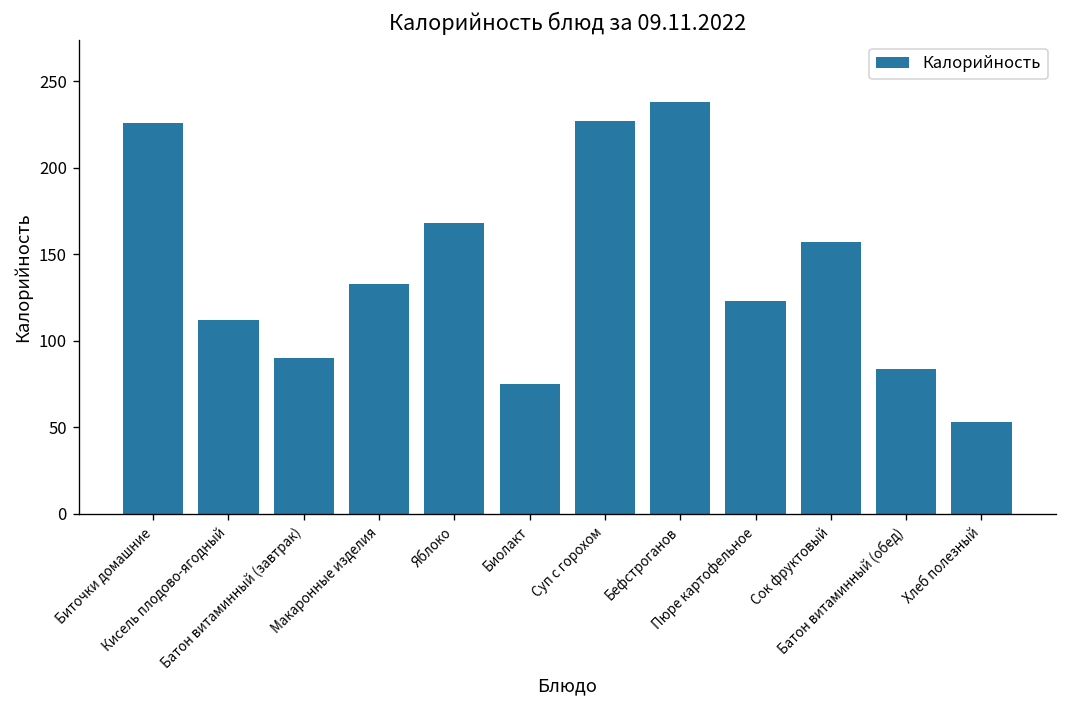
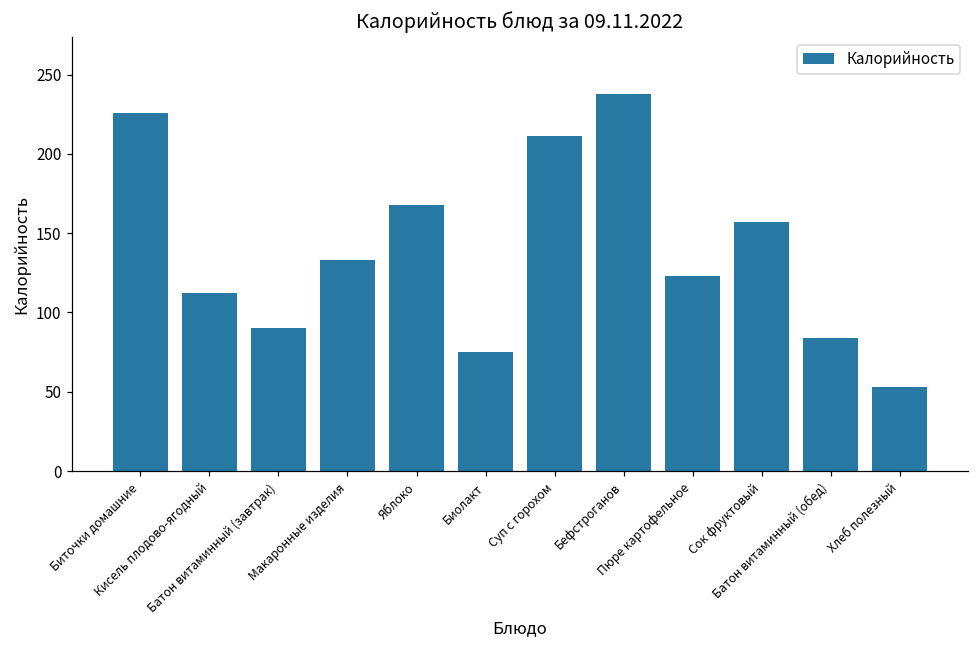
Суп с горохом: 227 -> 211
